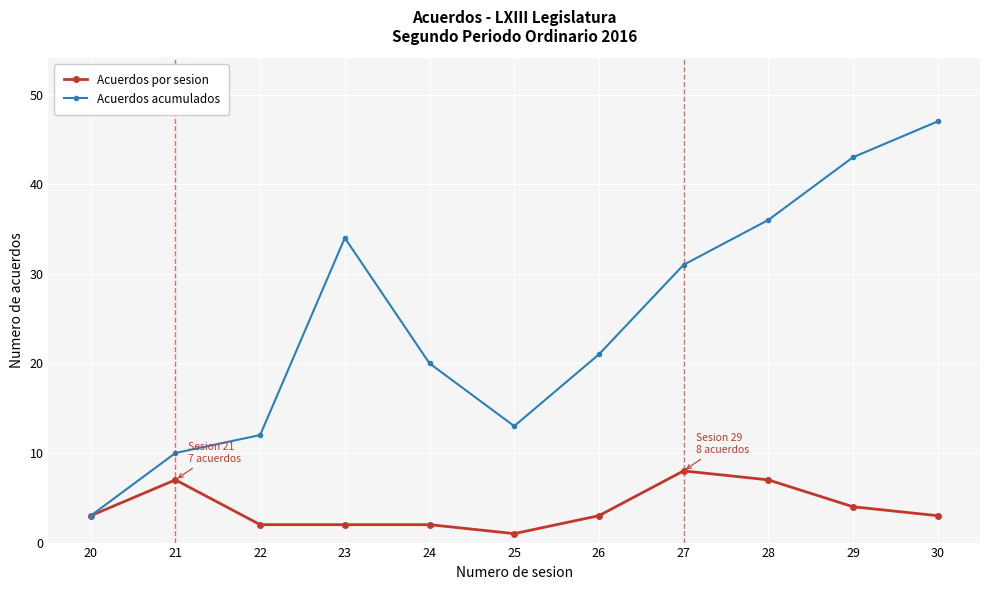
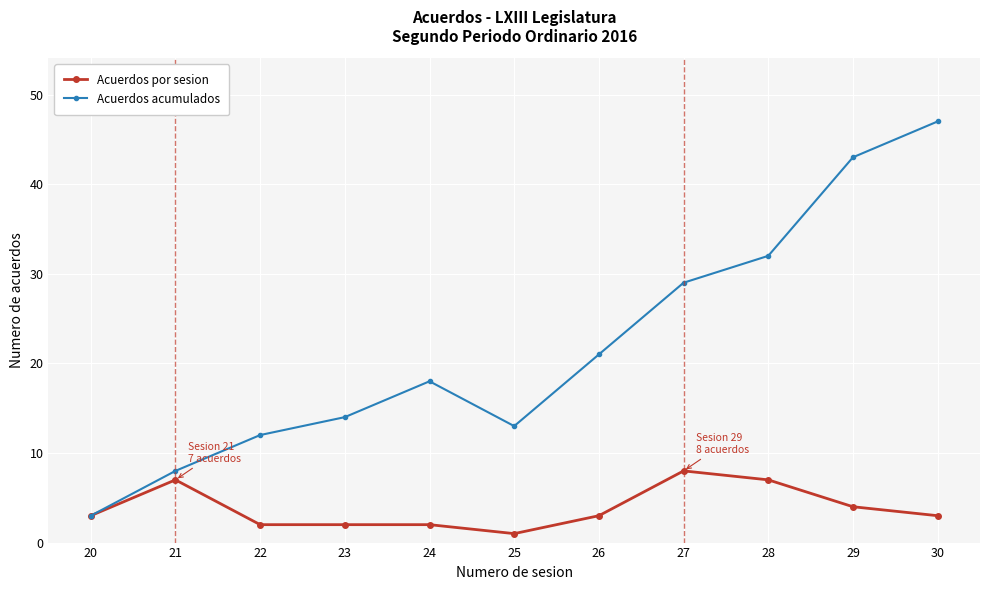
Acuerdos acumulados, 21: 10 -> 8
Acuerdos acumulados, 23: 34 -> 14
Acuerdos acumulados, 24: 20 -> 18
Acuerdos acumulados, 27: 31 -> 29
Acuerdos acumulados, 28: 36 -> 32
